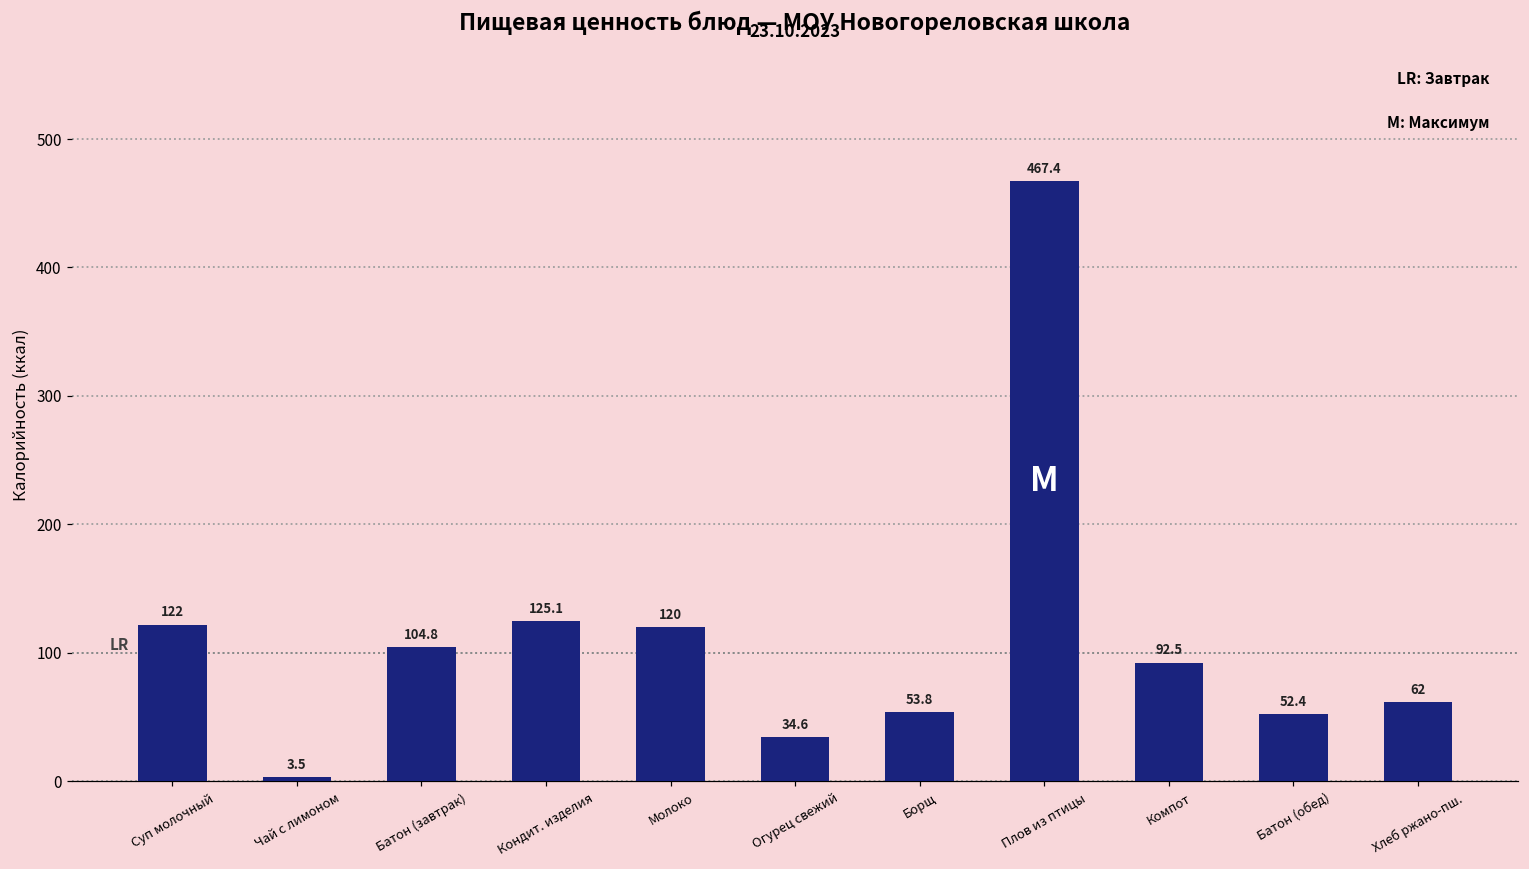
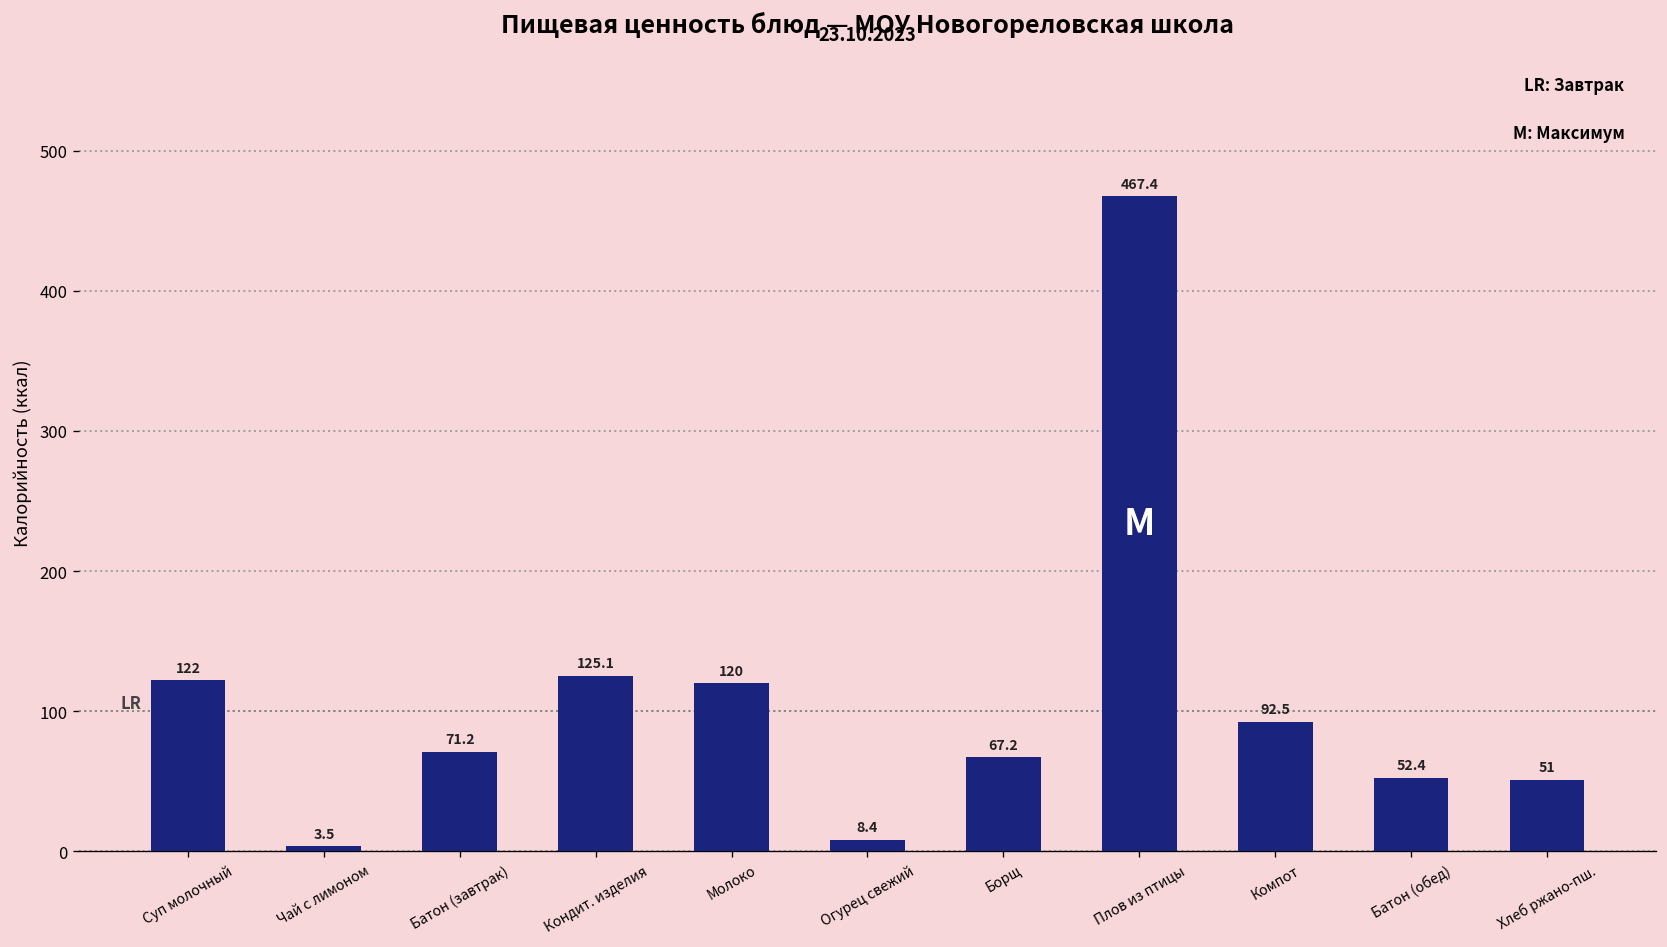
Батон (завтрак): 104.8 -> 71.2
Огурец свежий: 34.6 -> 8.4
Борщ: 53.8 -> 67.2
Хлеб ржано-пш.: 62 -> 51
